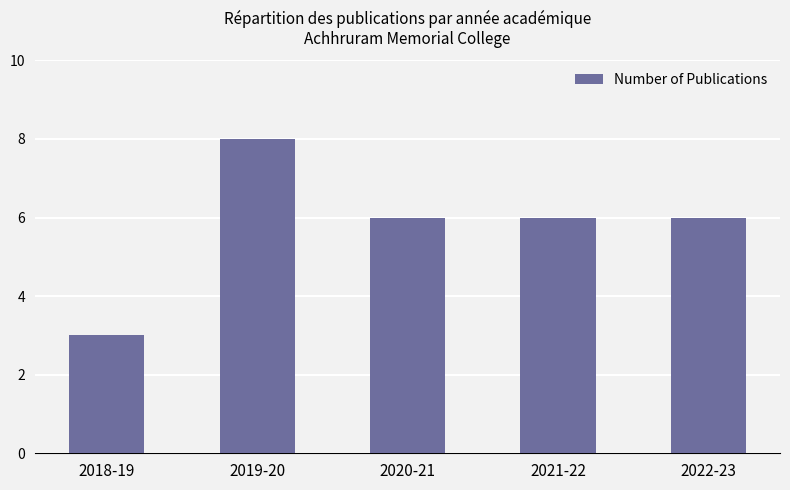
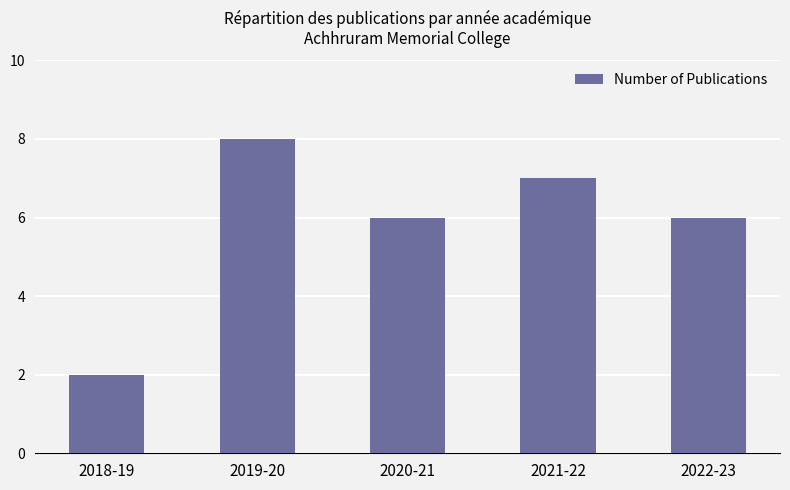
2018-19: 3 -> 2
2021-22: 6 -> 7
